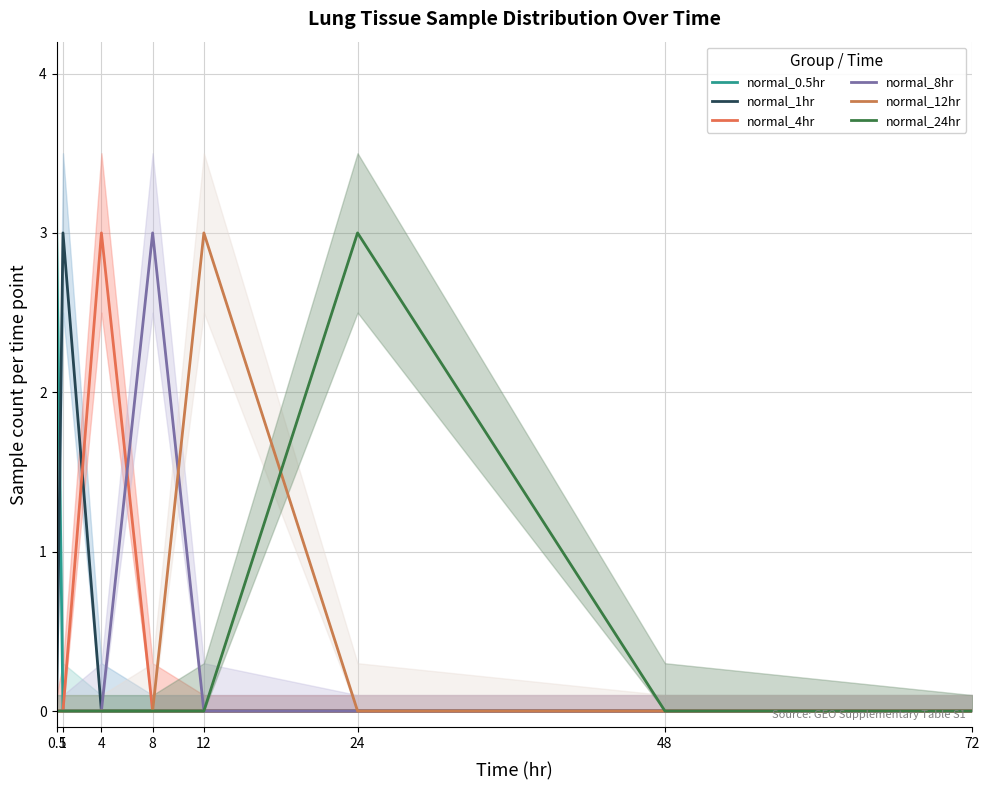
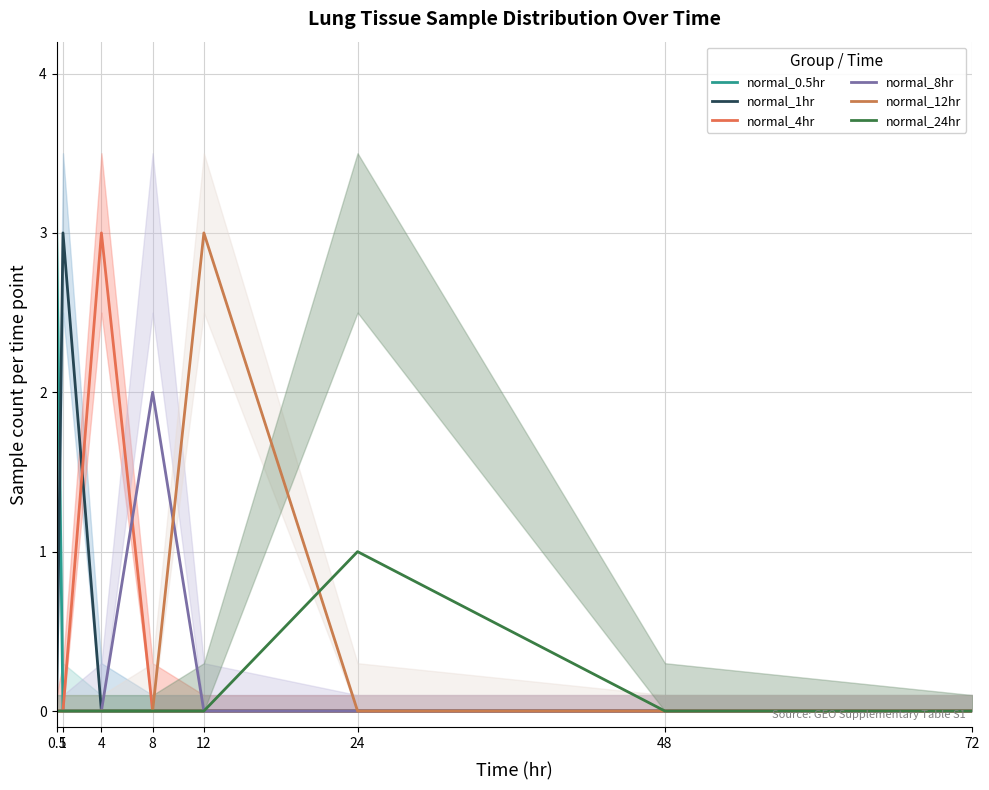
normal_8hr, 8: 3 -> 2
normal_24hr, 24: 3 -> 1
